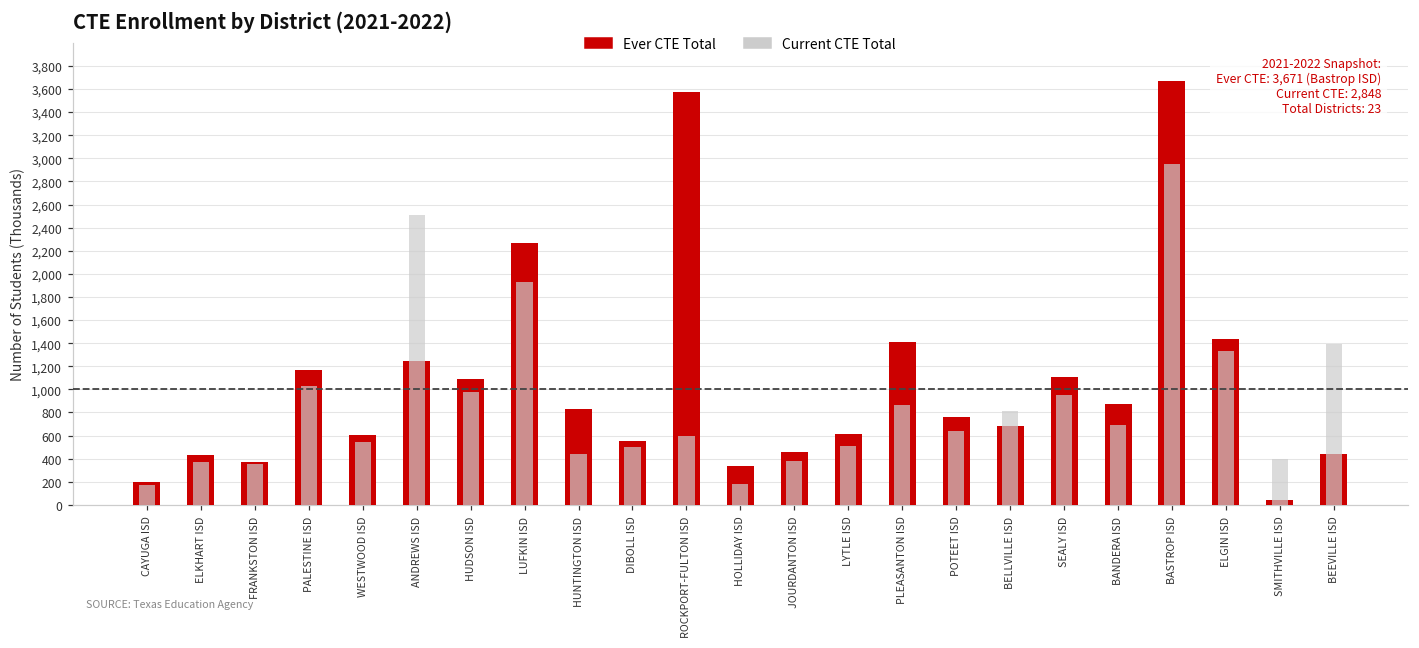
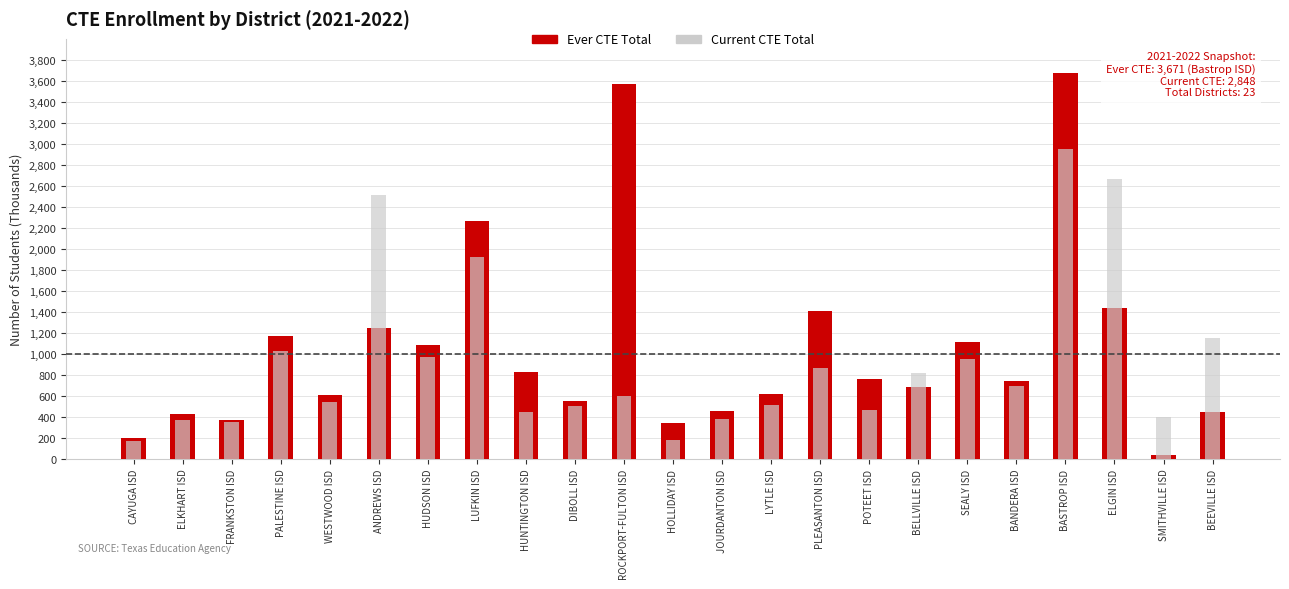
Current CTE Total, POTEET ISD: 640 -> 470
Ever CTE Total, BANDERA ISD: 880 -> 750
Current CTE Total, ELGIN ISD: 1,330 -> 2,670
Current CTE Total, BEEVILLE ISD: 1,400 -> 1,150
